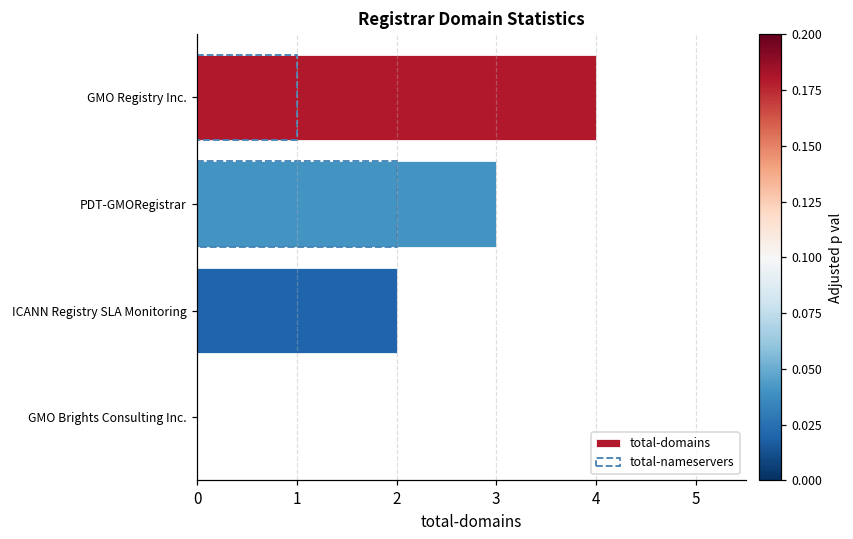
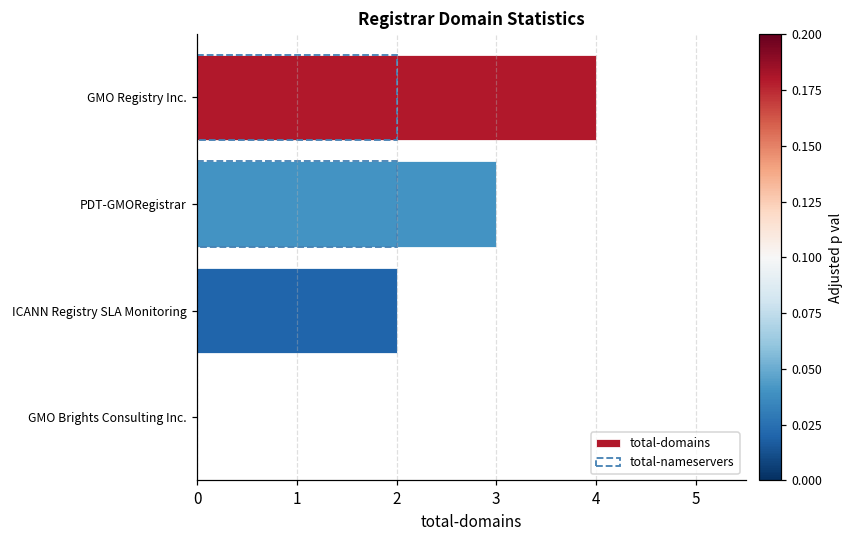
total-nameservers, GMO Registry Inc.: 1 -> 2
